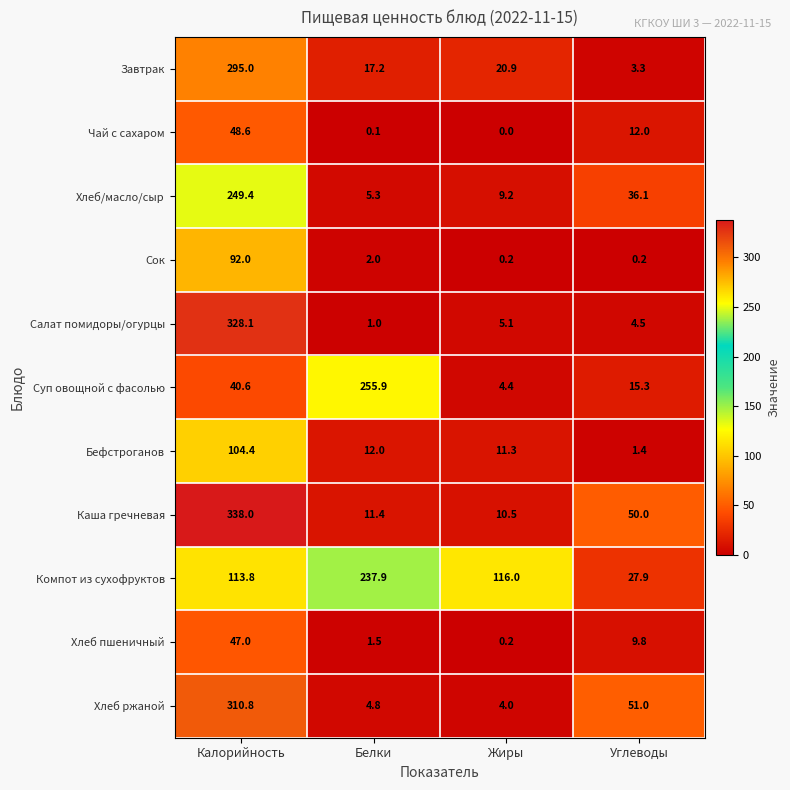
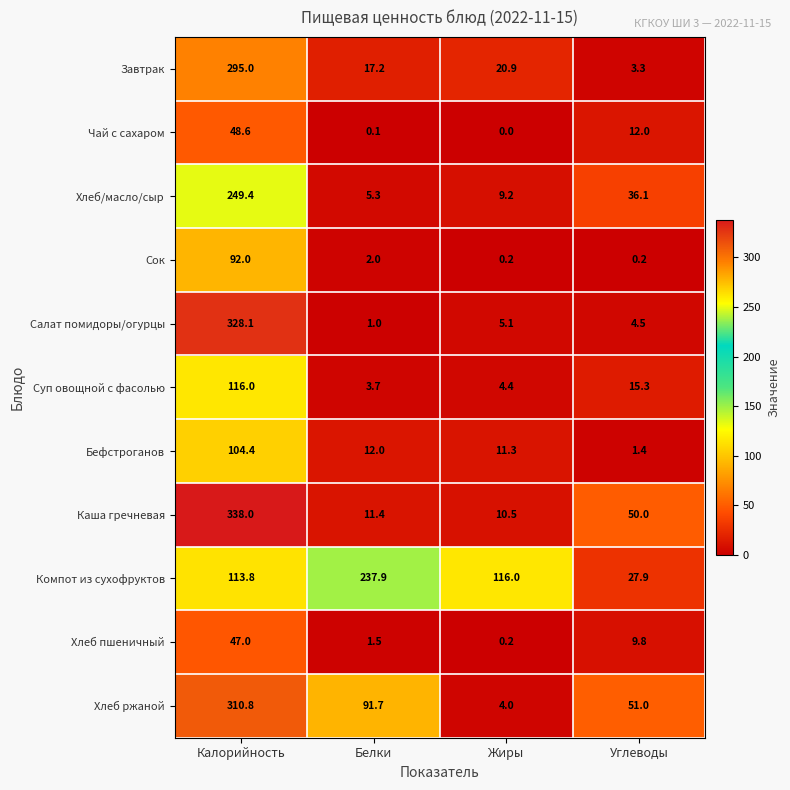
Суп овощной с фасолью, Калорийность: 40.6 -> 116.0
Суп овощной с фасолью, Белки: 255.9 -> 3.7
Хлеб ржаной, Белки: 4.8 -> 91.7
